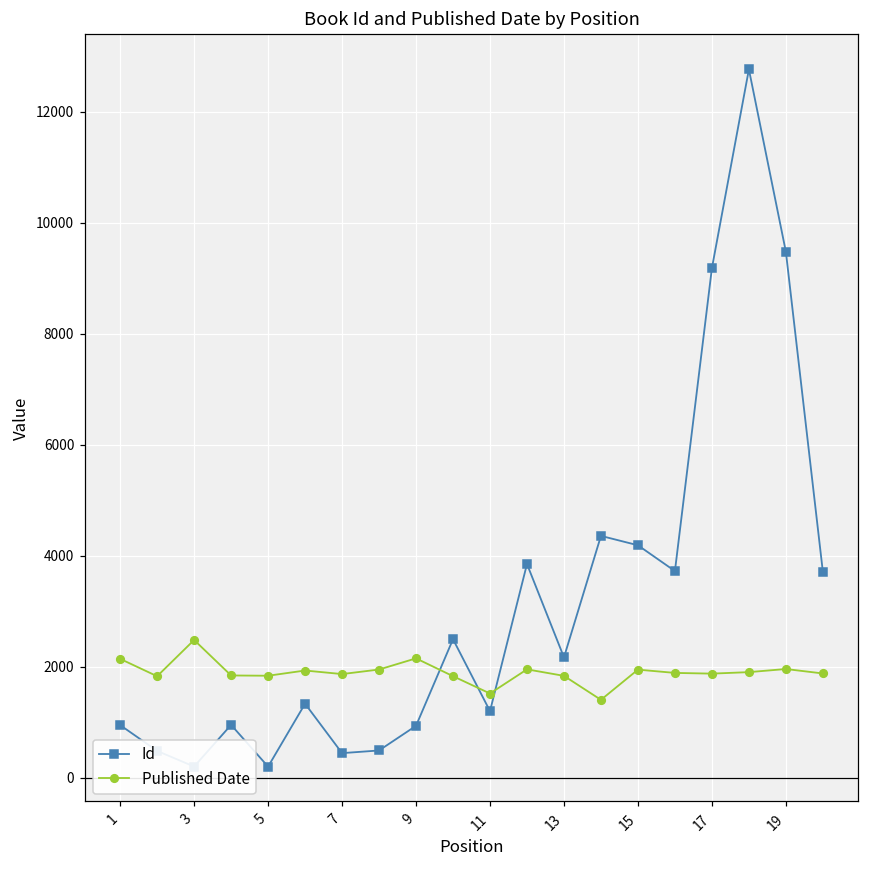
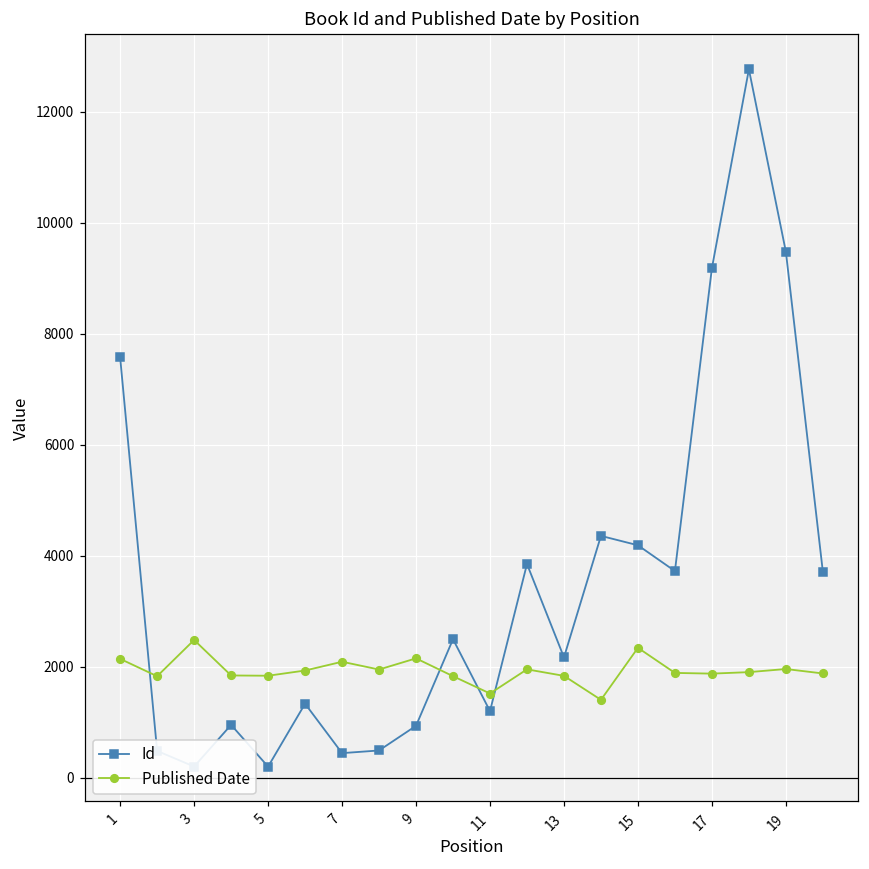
Id, 1: 1000 -> 7600
Published Date, 7: 1900 -> 2100
Published Date, 15: 1900 -> 2300
